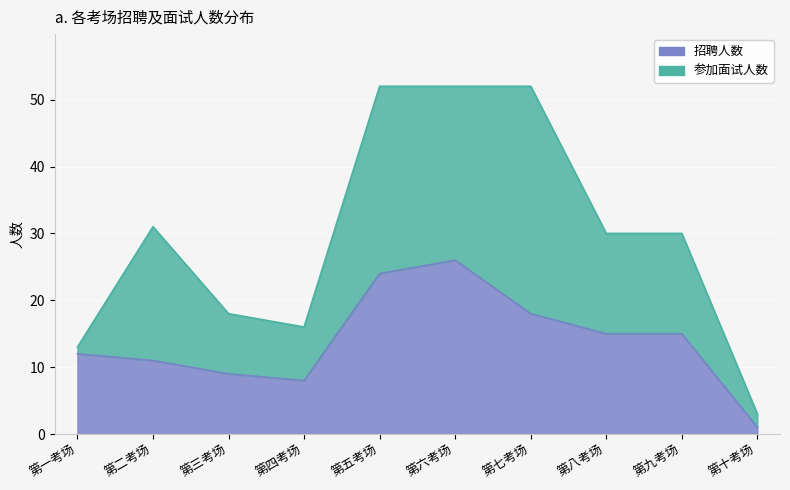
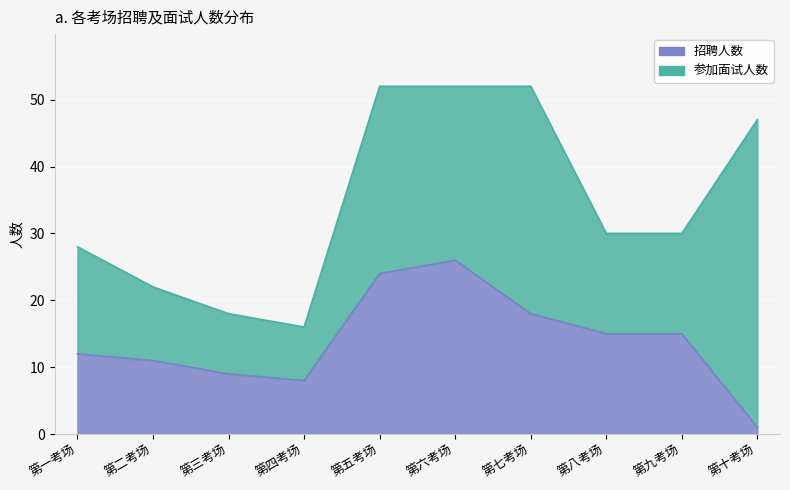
参加面试人数, 第一考场: 13 -> 28
参加面试人数, 第二考场: 31 -> 22
参加面试人数, 第十考场: 3 -> 47
